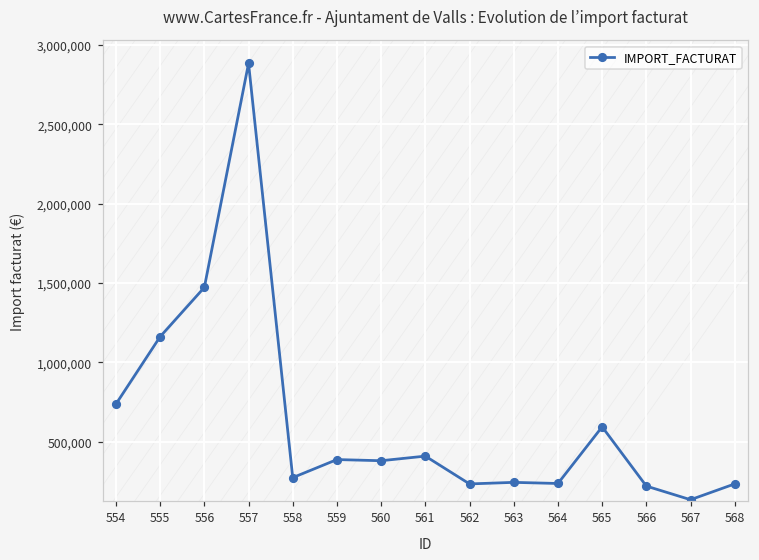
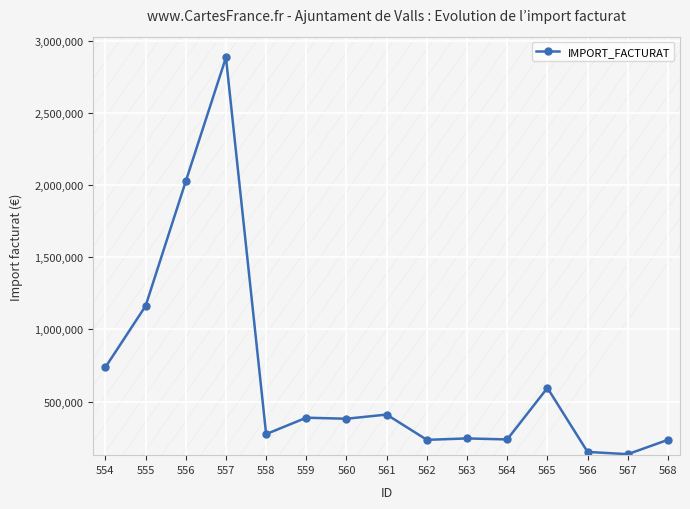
IMPORT_FACTURAT, 556: 1,470,000 -> 2,030,000
IMPORT_FACTURAT, 566: 220,000 -> 150,000
